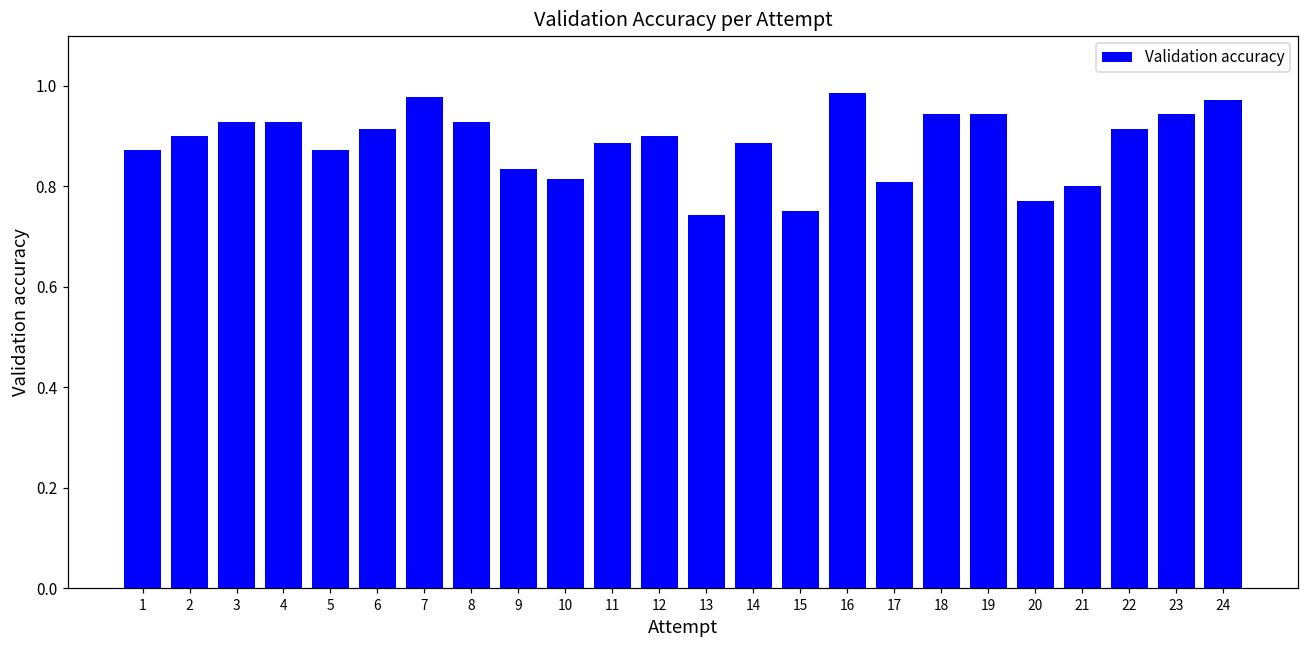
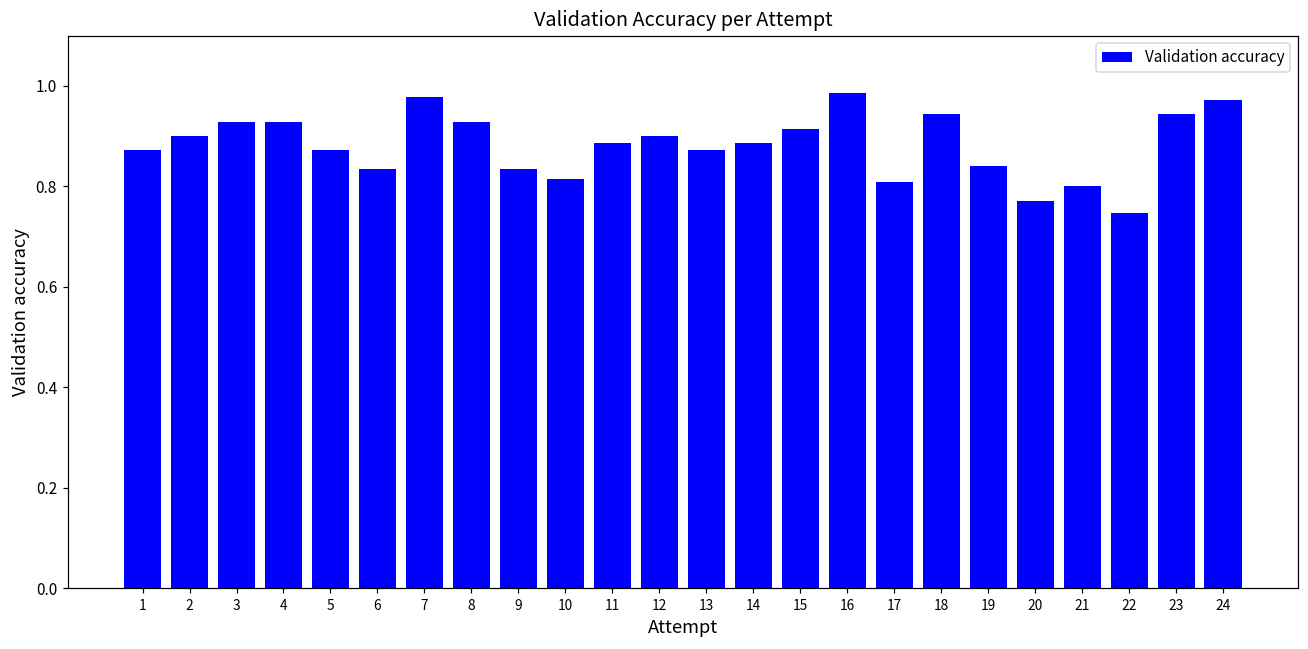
6: 0.91 -> 0.83
13: 0.74 -> 0.87
15: 0.75 -> 0.91
19: 0.94 -> 0.84
22: 0.91 -> 0.75
